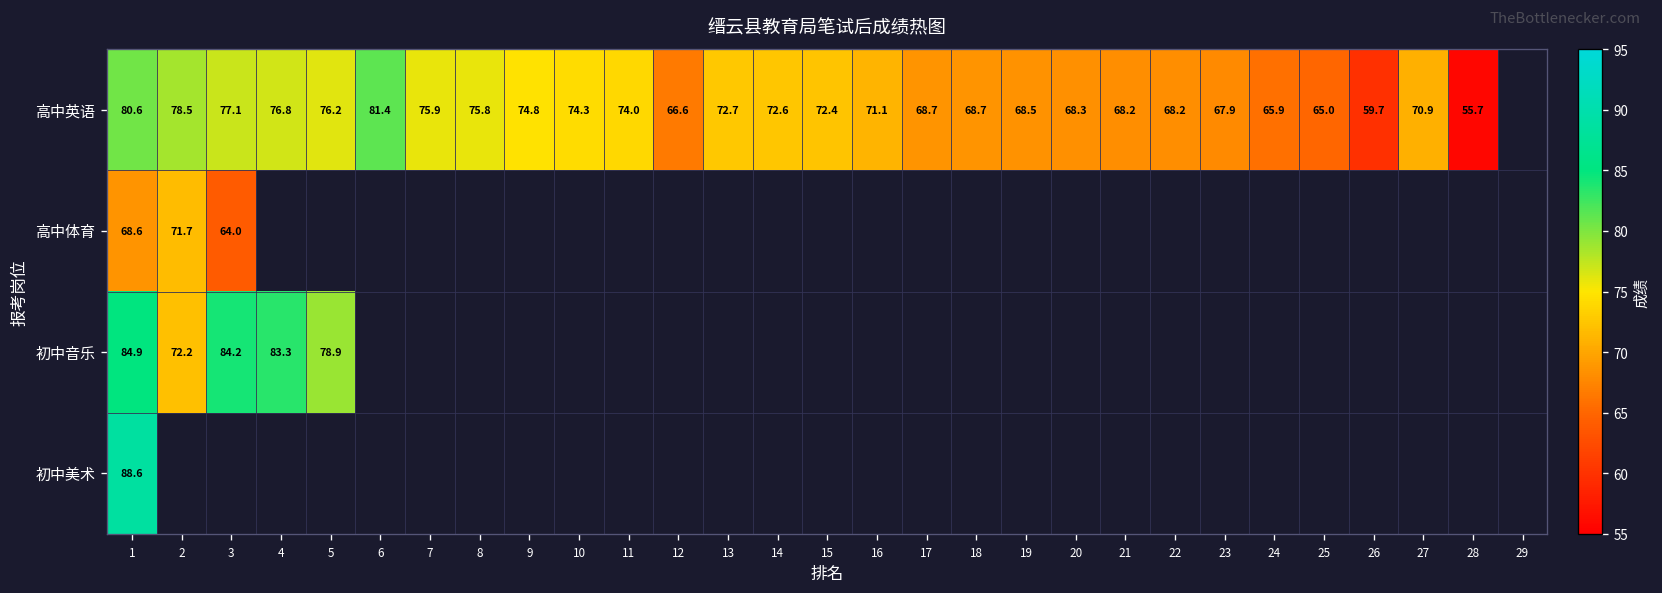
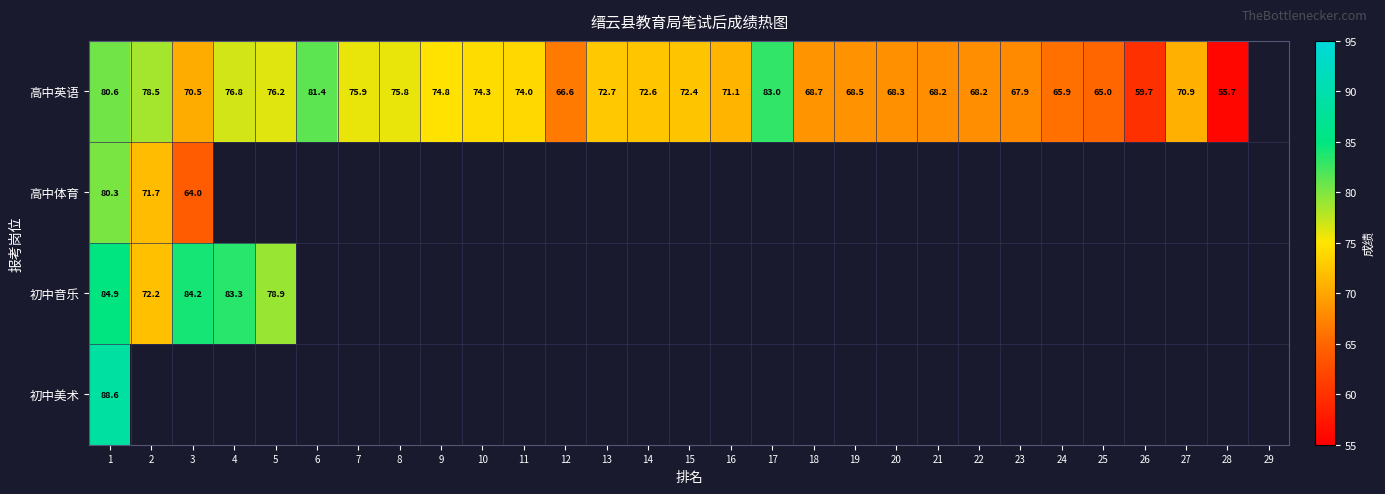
高中英语, 3: 77.1 -> 70.5
高中英语, 17: 68.7 -> 83.0
高中体育, 1: 68.6 -> 80.3
